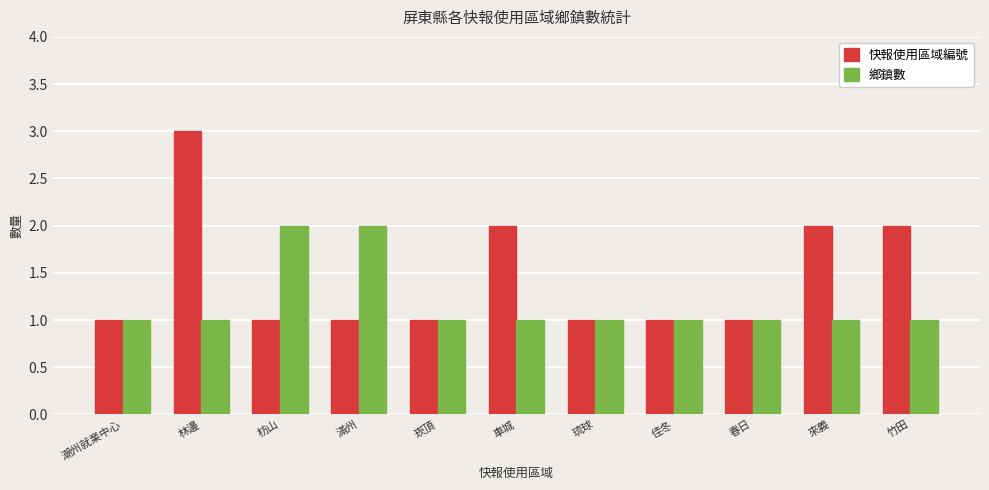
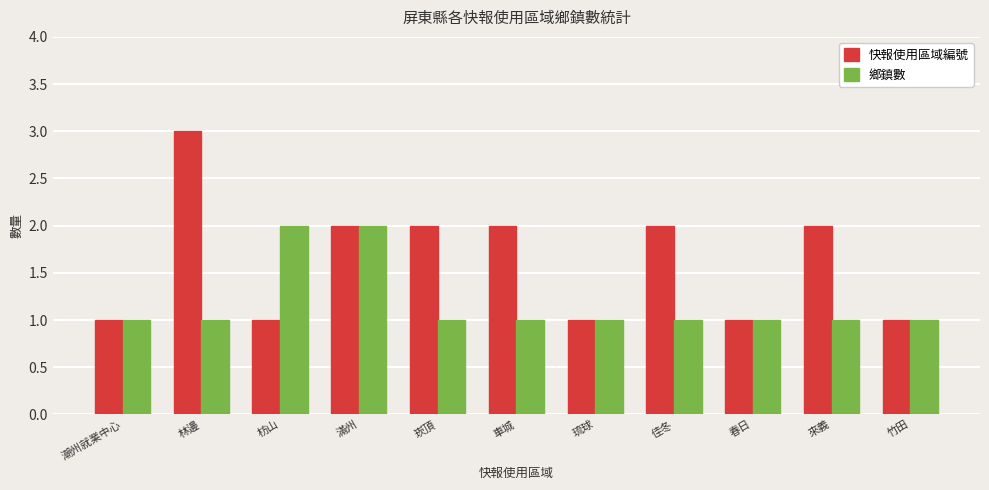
快報使用區域編號, 滿州: 1 -> 2
快報使用區域編號, 崁頂: 1 -> 2
快報使用區域編號, 佳冬: 1 -> 2
快報使用區域編號, 竹田: 2 -> 1
